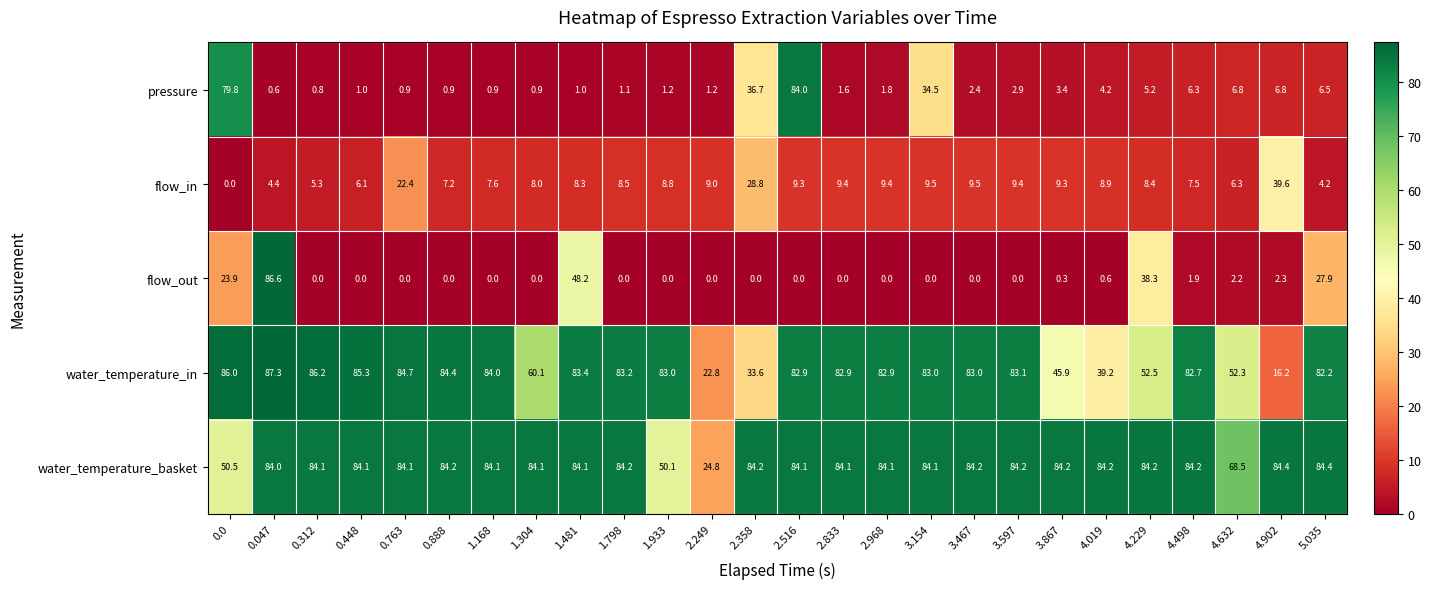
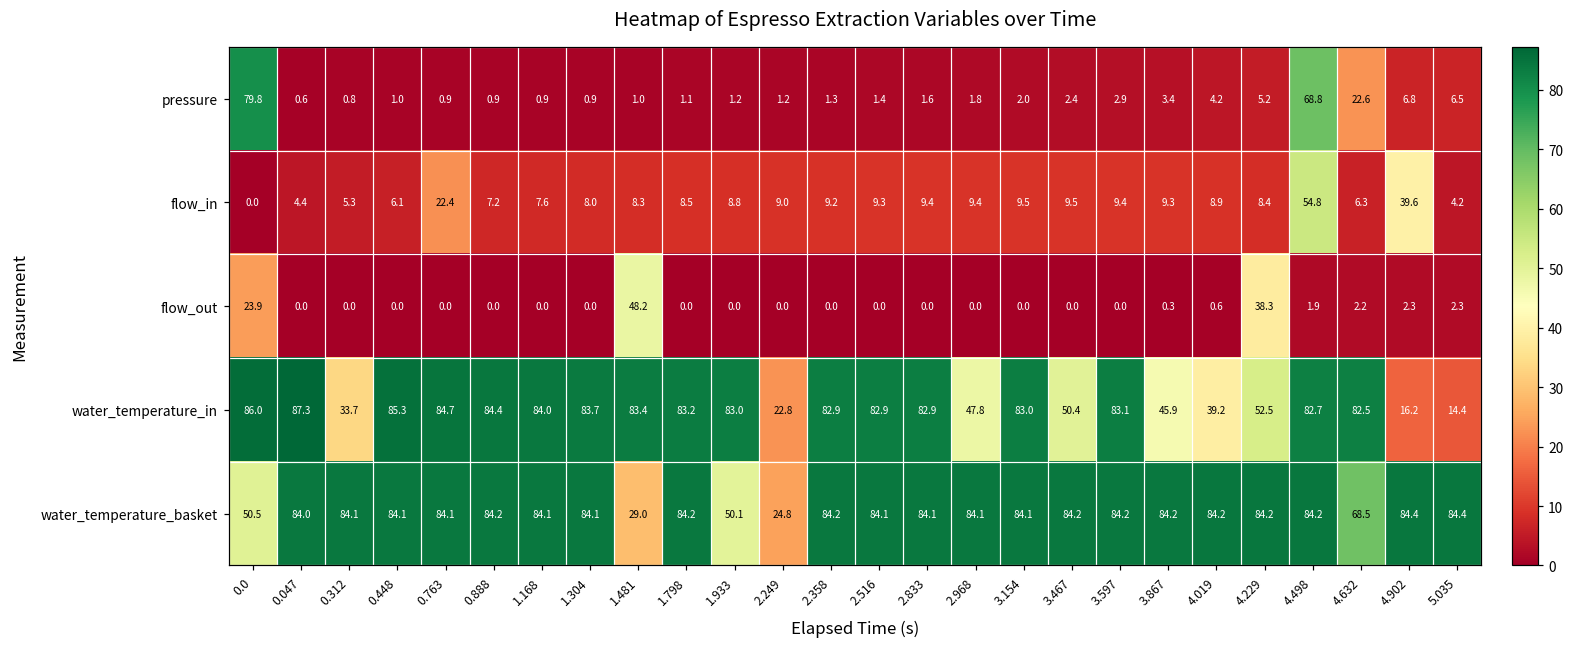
pressure, 2.358: 36.7 -> 1.3
pressure, 2.516: 84.0 -> 1.4
pressure, 3.154: 34.5 -> 2.0
pressure, 4.498: 6.3 -> 68.8
pressure, 4.632: 6.8 -> 22.6
flow_in, 2.358: 28.8 -> 9.2
flow_in, 4.498: 7.5 -> 54.8
flow_out, 0.047: 86.6 -> 0.0
flow_out, 5.035: 27.9 -> 2.3
water_temperature_in, 0.312: 86.2 -> 33.7
water_temperature_in, 1.304: 60.1 -> 83.7
water_temperature_in, 2.358: 33.6 -> 82.9
water_temperature_in, 2.968: 82.9 -> 47.8
water_temperature_in, 3.467: 83.0 -> 50.4
water_temperature_in, 4.632: 52.3 -> 82.5
water_temperature_in, 5.035: 82.2 -> 14.4
water_temperature_basket, 1.481: 84.1 -> 29.0
